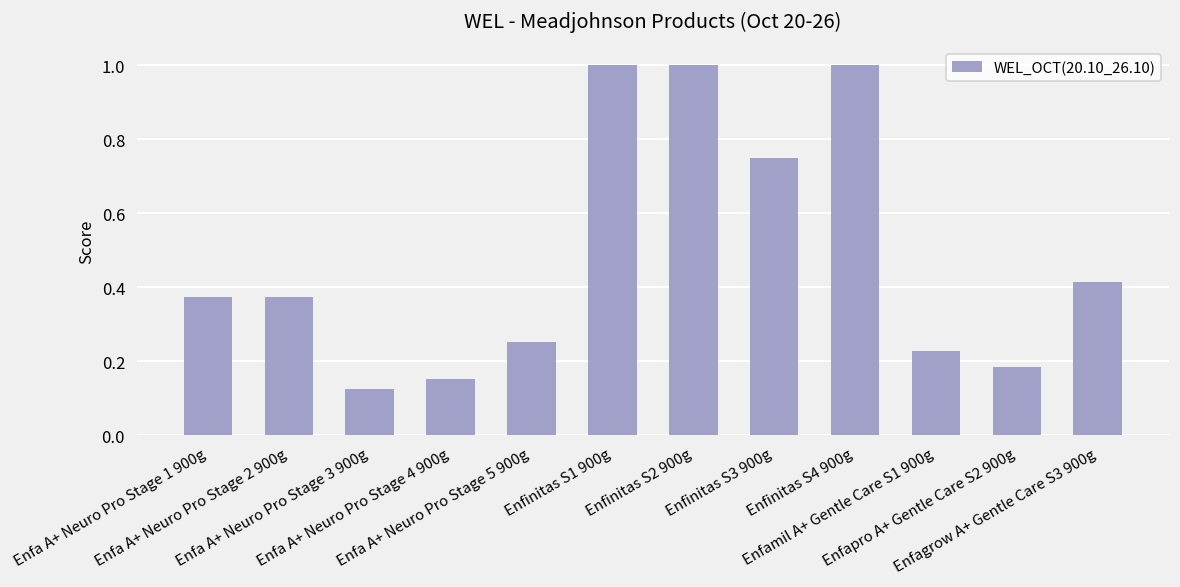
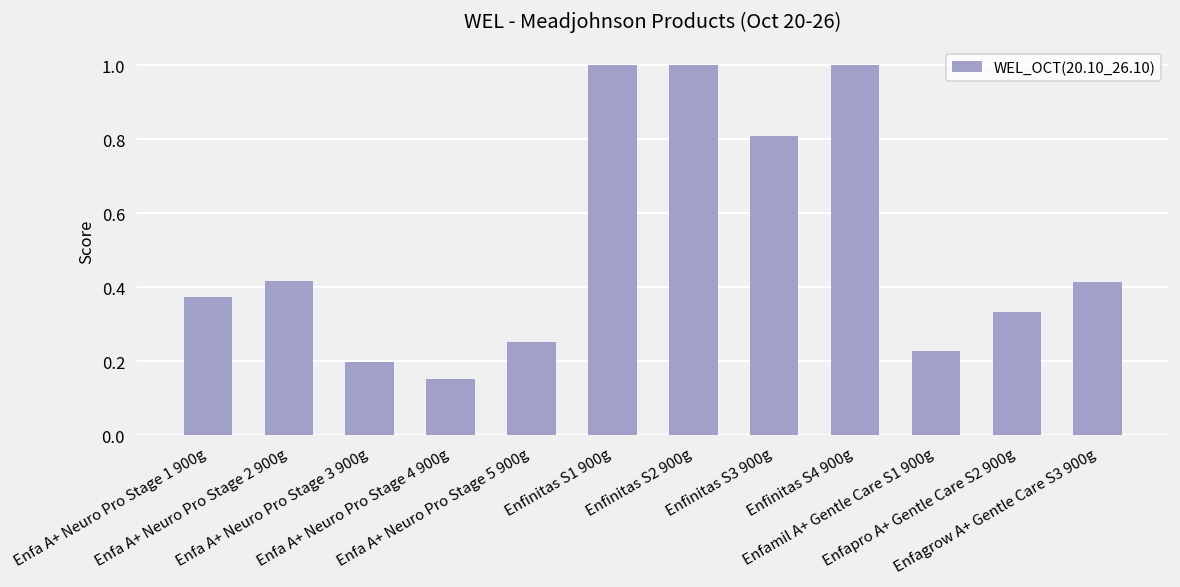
Enfa A+ Neuro Pro Stage 2 900g: 0.38 -> 0.42
Enfa A+ Neuro Pro Stage 3 900g: 0.13 -> 0.20
Enfinitas S3 900g: 0.75 -> 0.81
Enfapro A+ Gentle Care S2 900g: 0.19 -> 0.33
